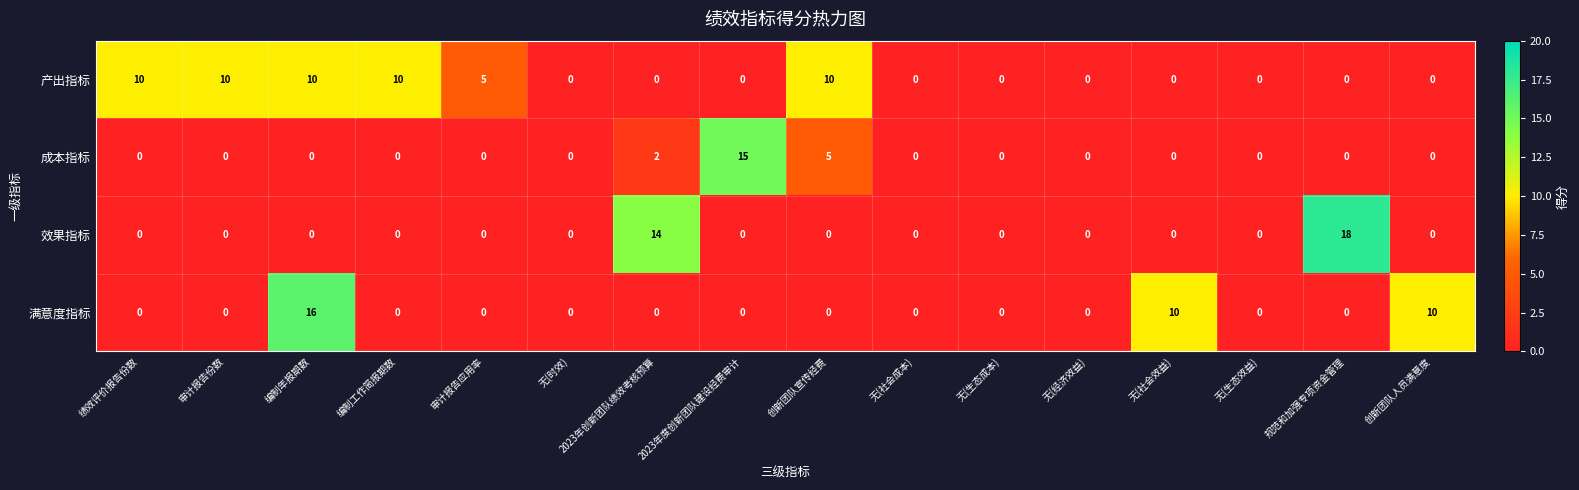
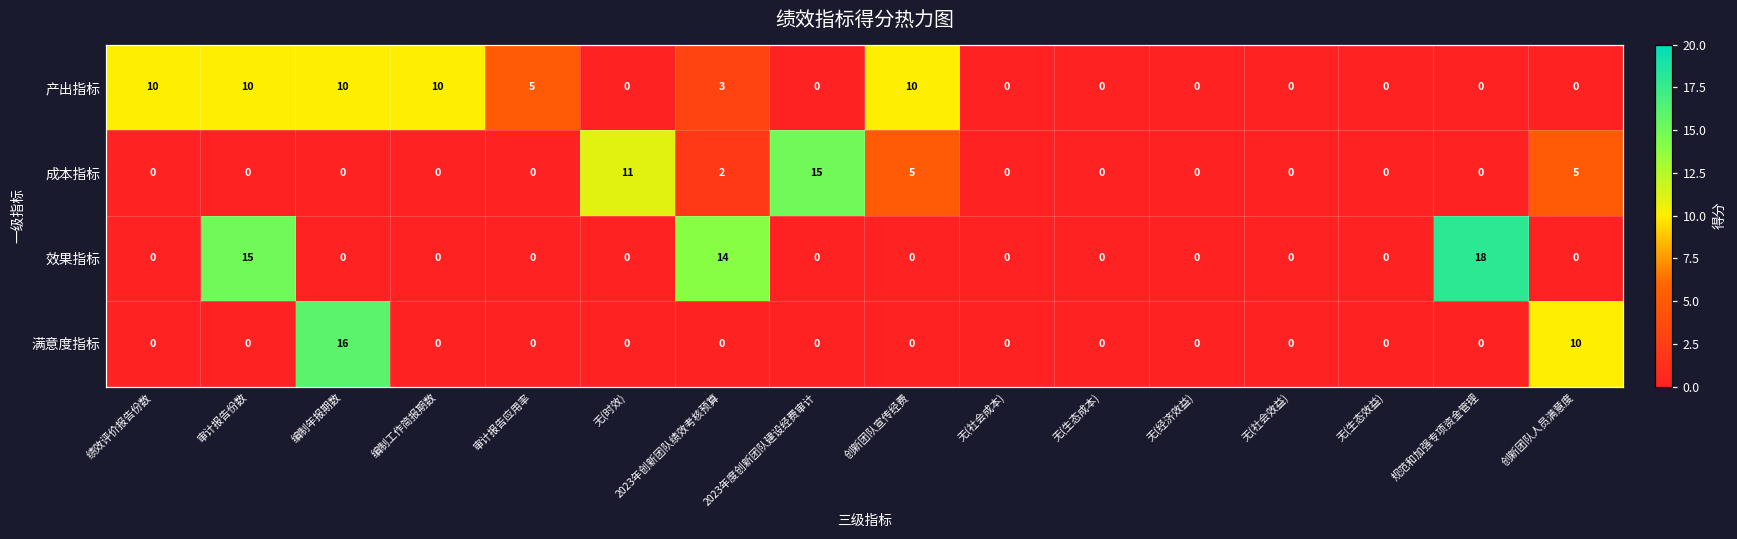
产出指标, 2023年创新团队绩效考核预算: 0 -> 3
成本指标, 无(时效): 0 -> 11
成本指标, 创新团队人员满意度: 0 -> 5
效果指标, 审计报告份数: 0 -> 15
满意度指标, 无(社会效益): 10 -> 0
